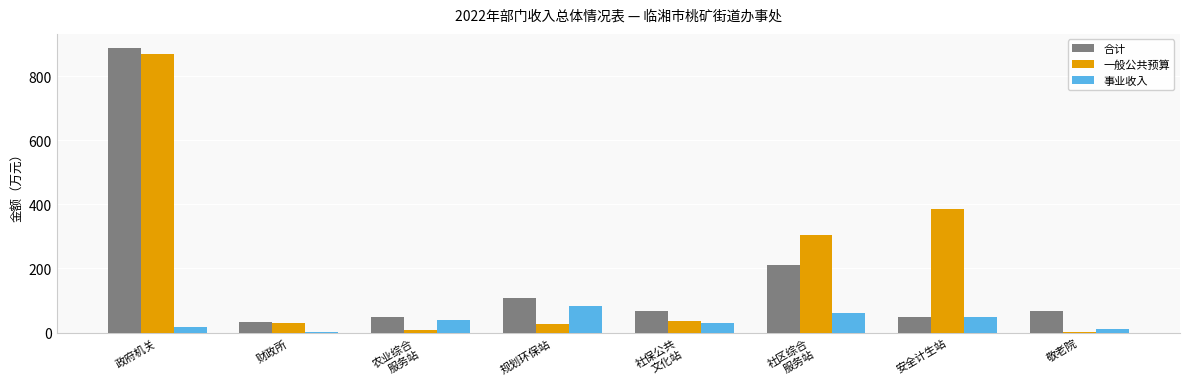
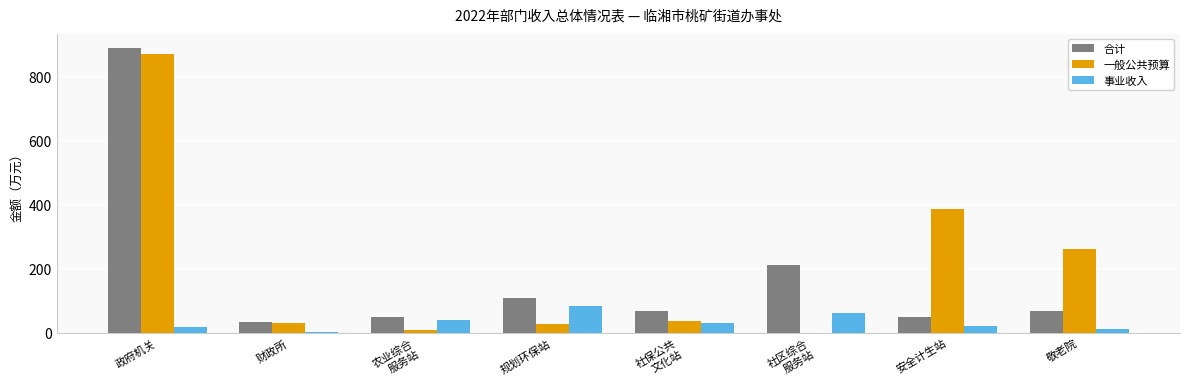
一般公共预算, 社区综合 服务站: 310 -> 0
事业收入, 安全计生站: 50 -> 20
一般公共预算, 敬老院: 0 -> 260
